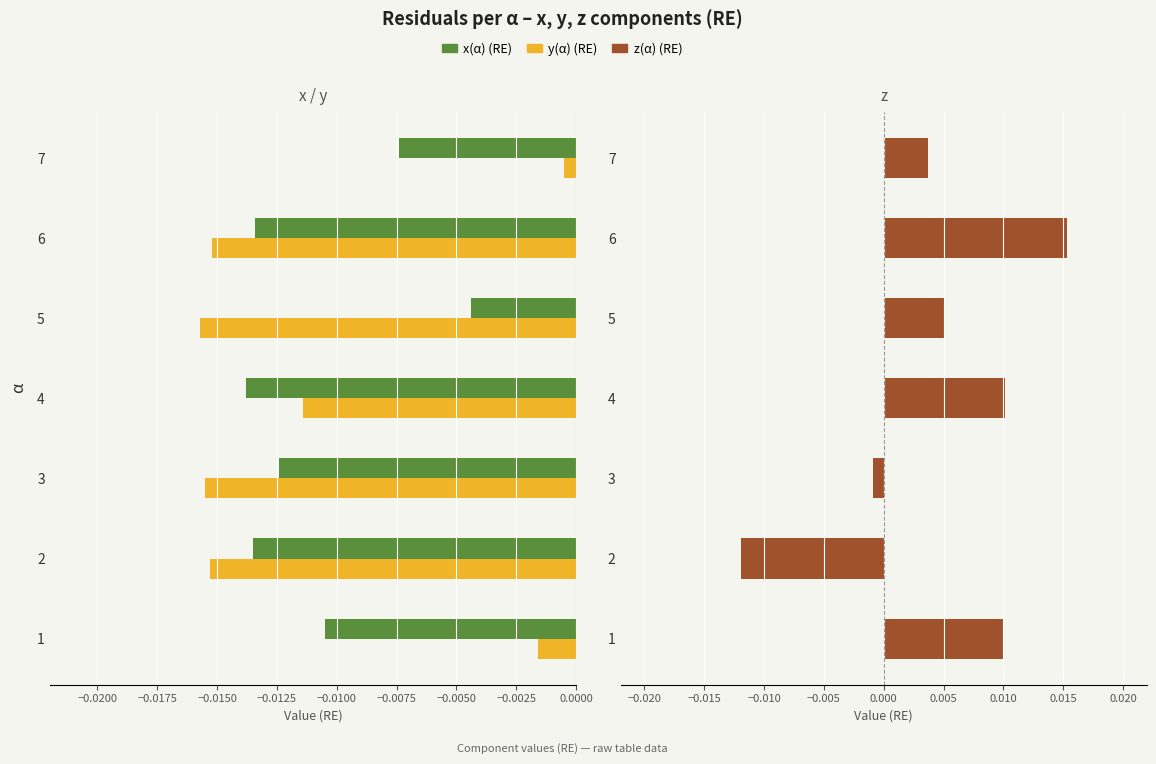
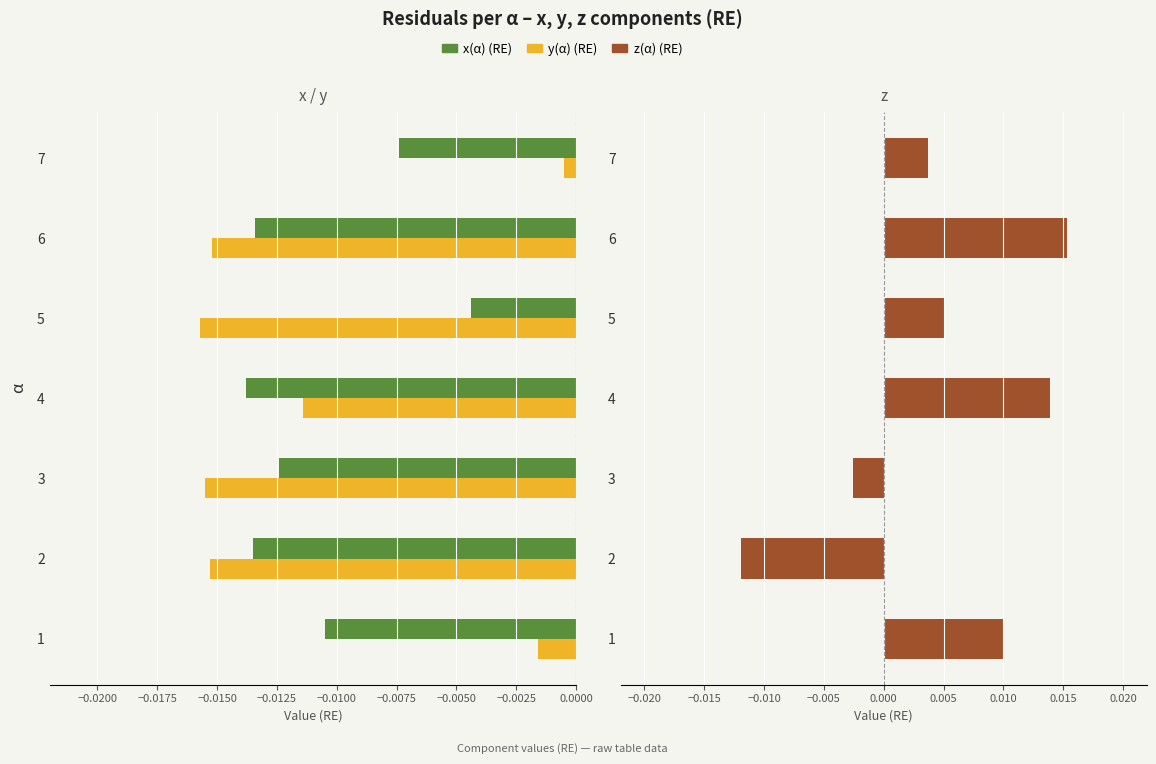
z, 4: 0.0101 -> 0.0139
z, 3: -0.0009 -> -0.0026
